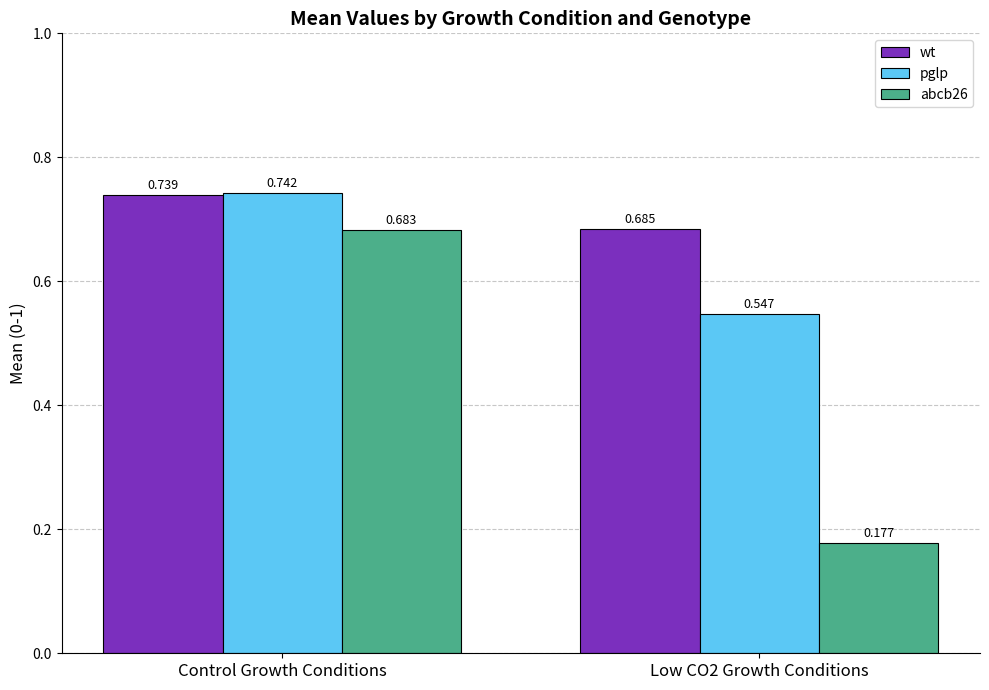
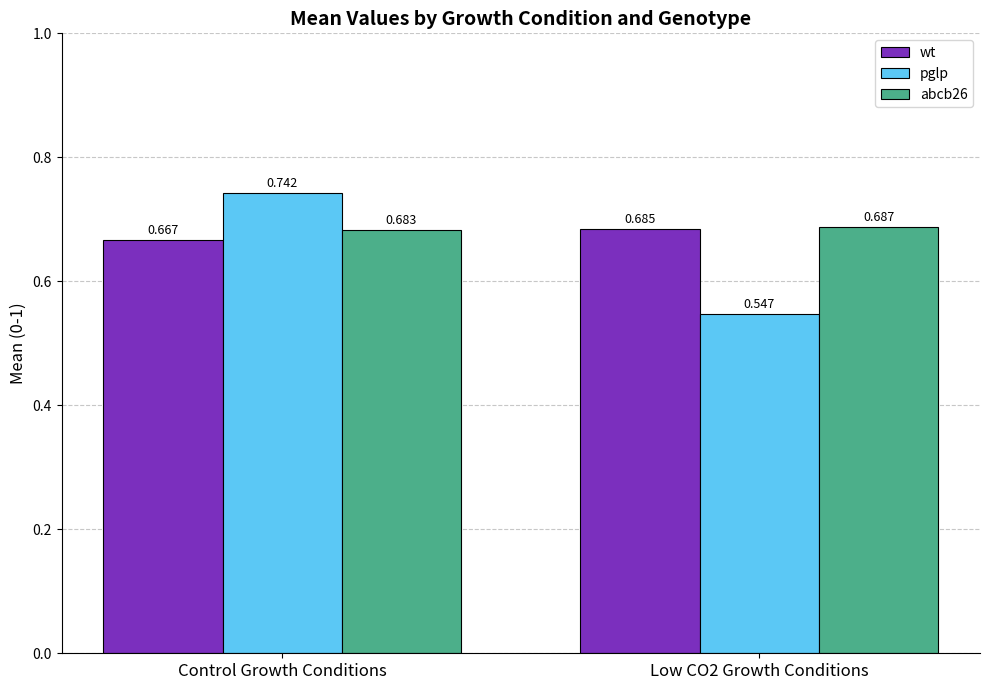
wt, Control Growth Conditions: 0.739 -> 0.667
abcb26, Low CO2 Growth Conditions: 0.177 -> 0.687
